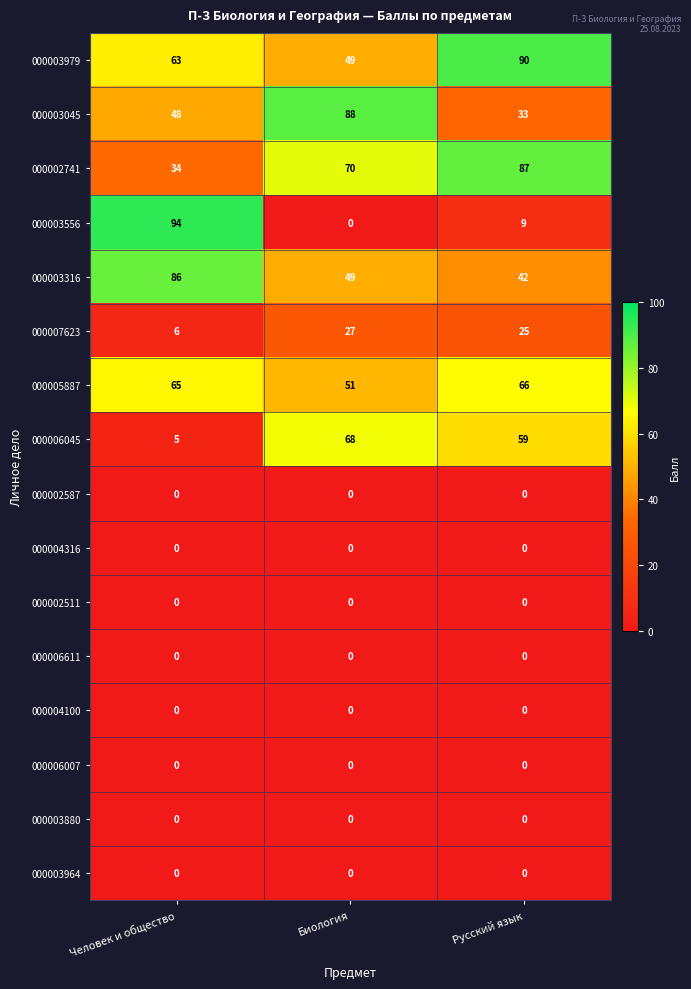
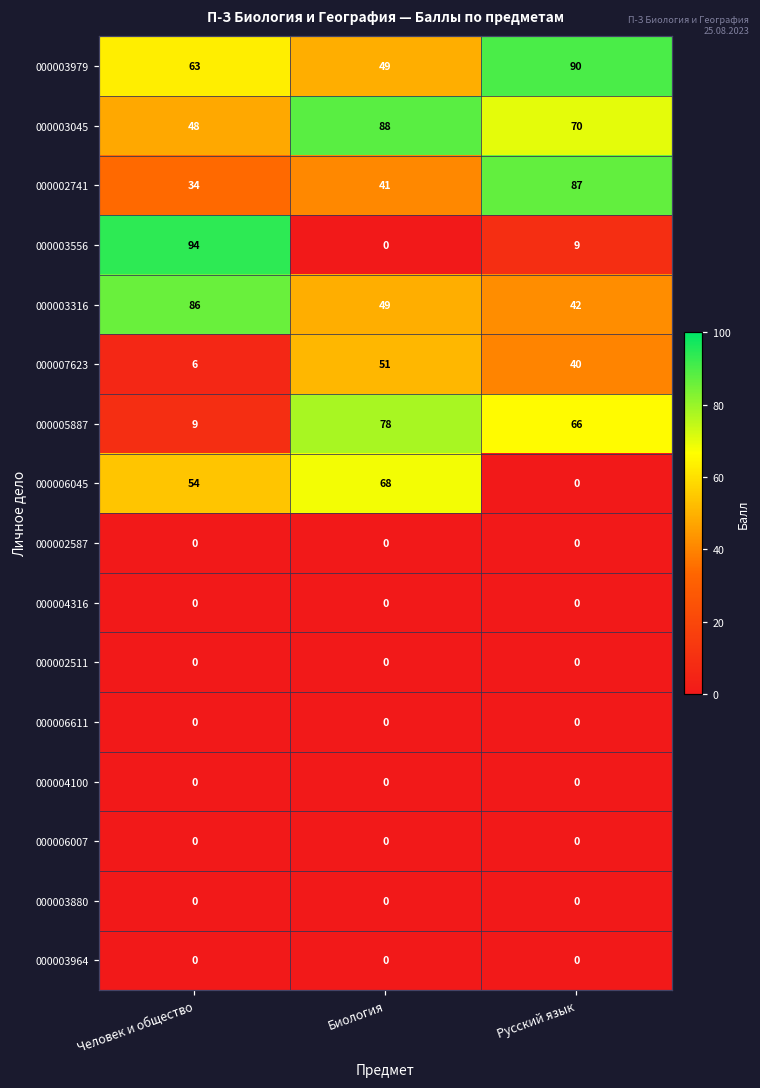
000003045, Русский язык: 33 -> 70
000002741, Биология: 70 -> 41
000007623, Биология: 27 -> 51
000007623, Русский язык: 25 -> 40
000005887, Человек и общество: 65 -> 9
000005887, Биология: 51 -> 78
000006045, Человек и общество: 5 -> 54
000006045, Русский язык: 59 -> 0
